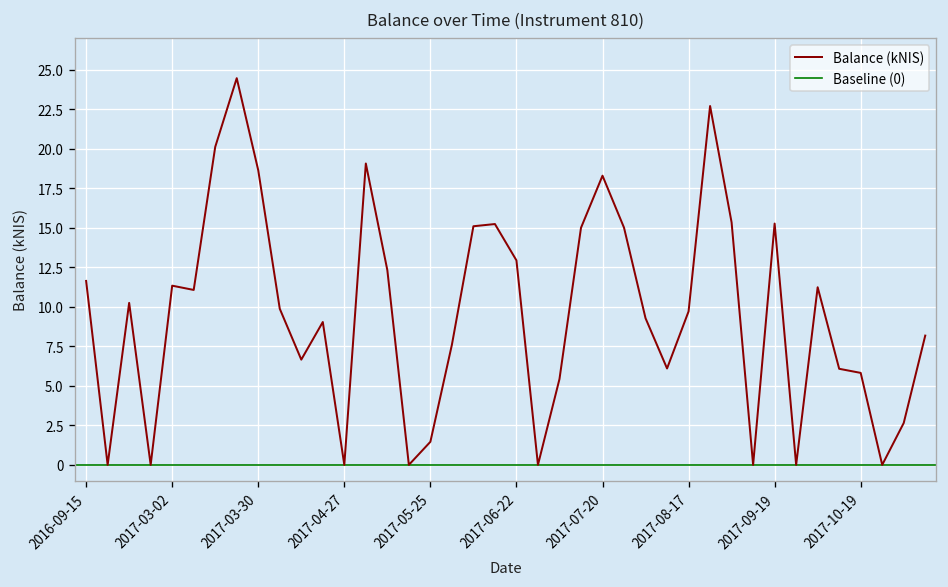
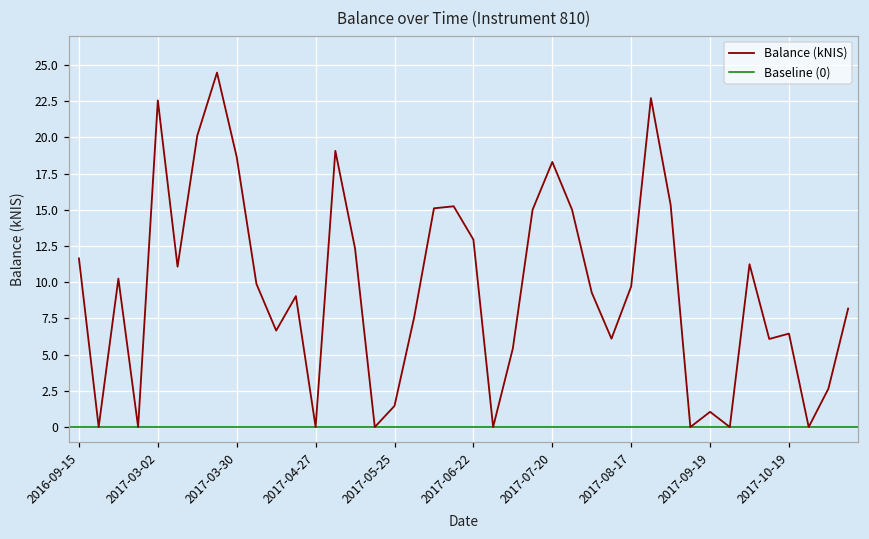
2017-03-02: 11.3 -> 22.6
2017-09-19: 15.3 -> 1.1
2017-10-19: 5.8 -> 6.5
